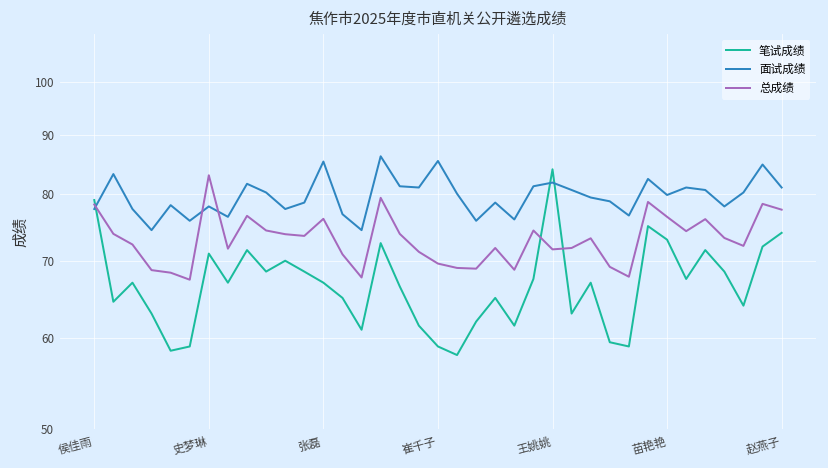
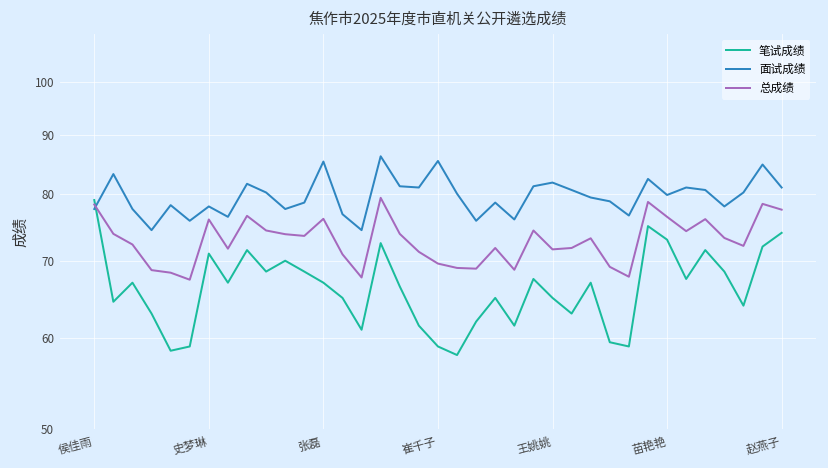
总成绩, 史梦琳: 83 -> 76
笔试成绩, 王姚姚: 84 -> 65
